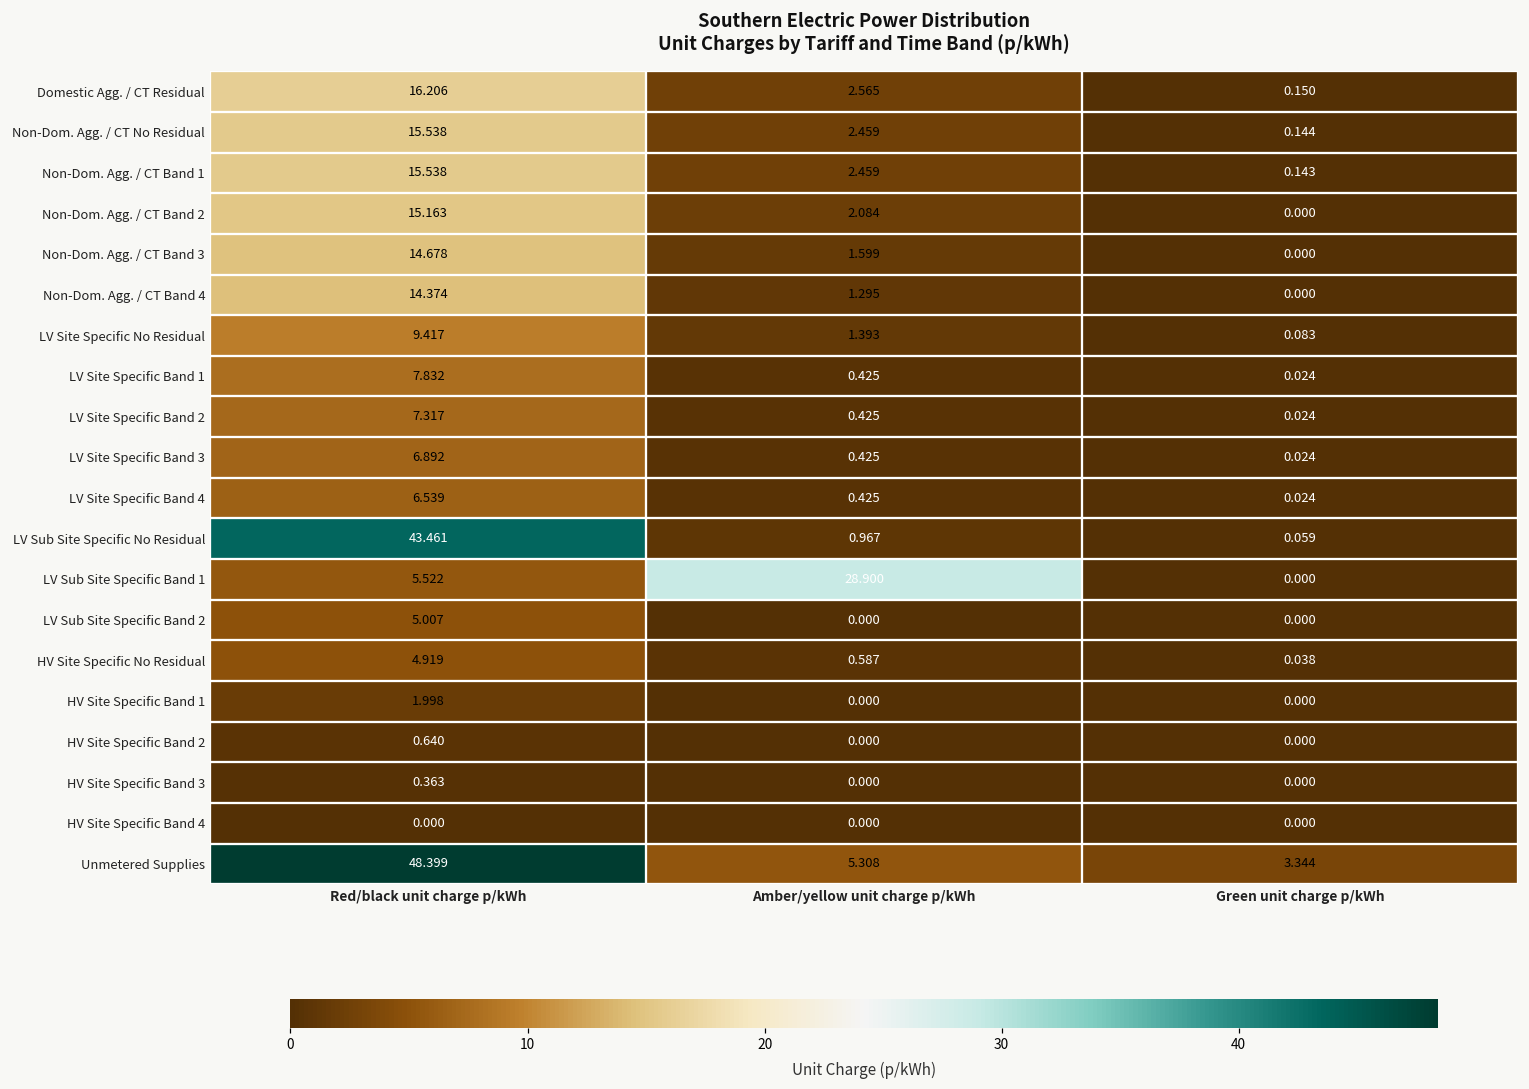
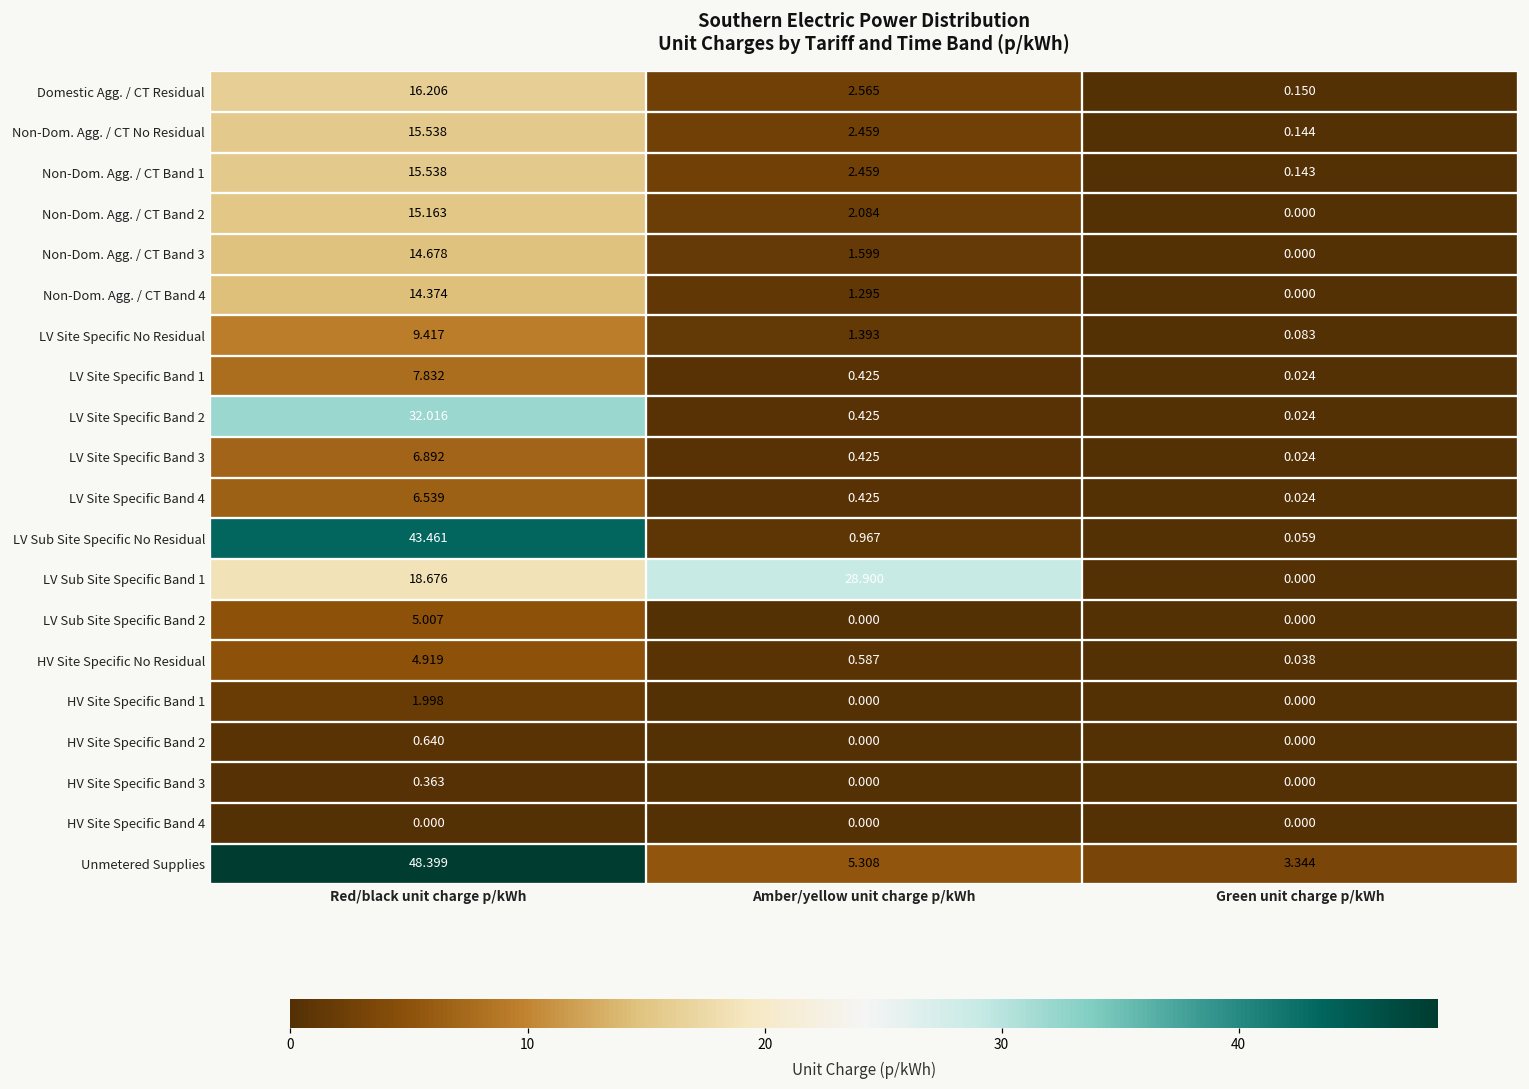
LV Site Specific Band 2, Red/black unit charge p/kWh: 7.317 -> 32.016
LV Sub Site Specific Band 1, Red/black unit charge p/kWh: 5.522 -> 18.676
